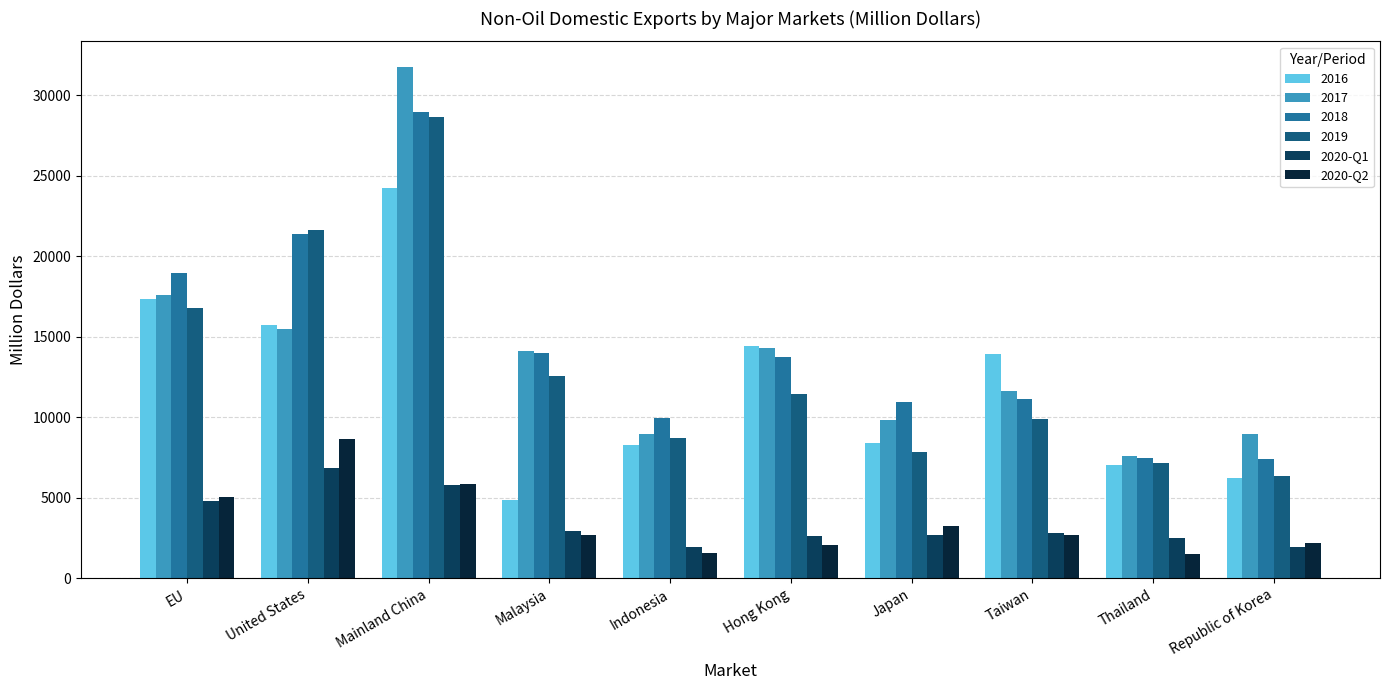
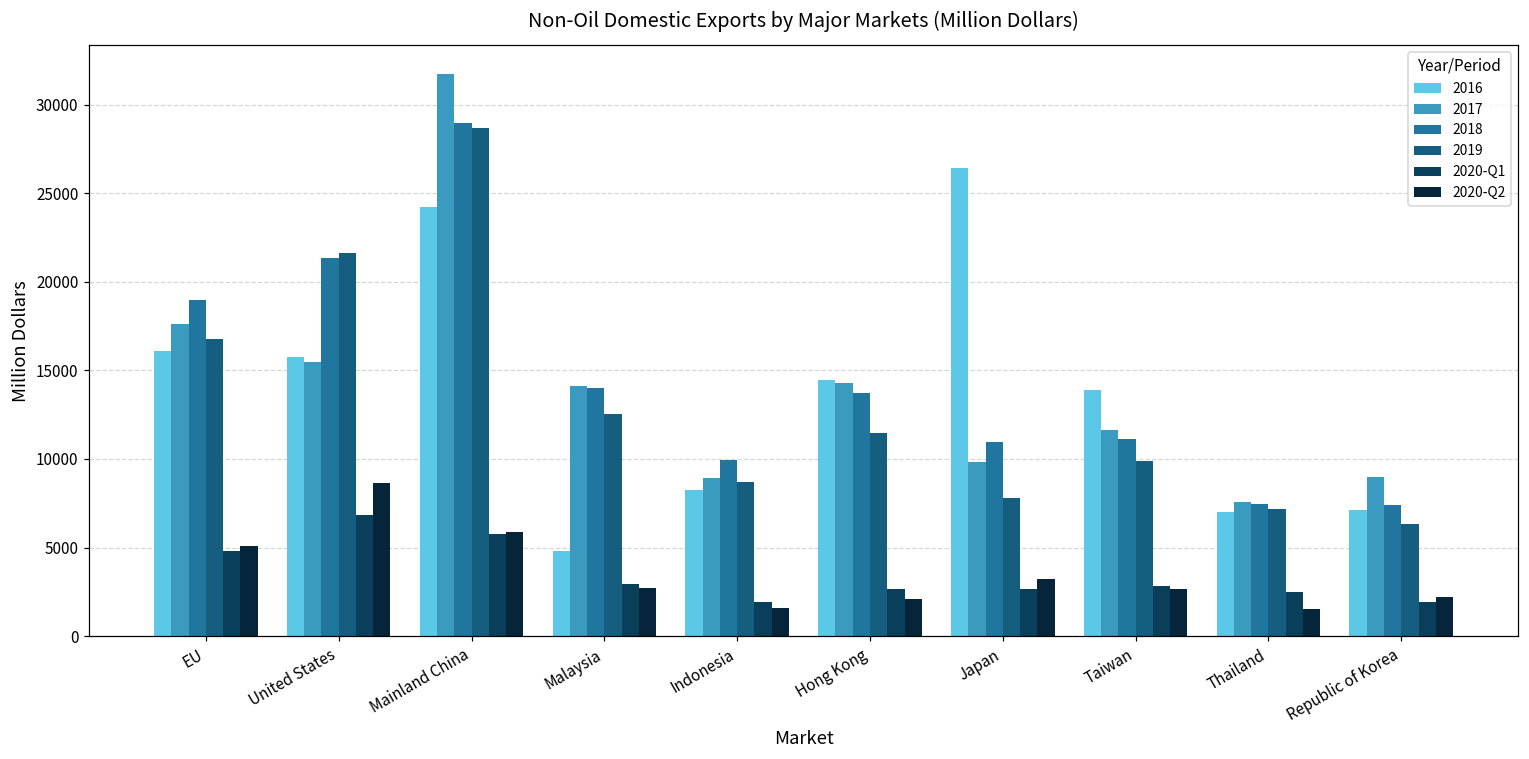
2016, EU: 17300 -> 16100
2016, Japan: 8400 -> 26400
2016, Republic of Korea: 6300 -> 7100
